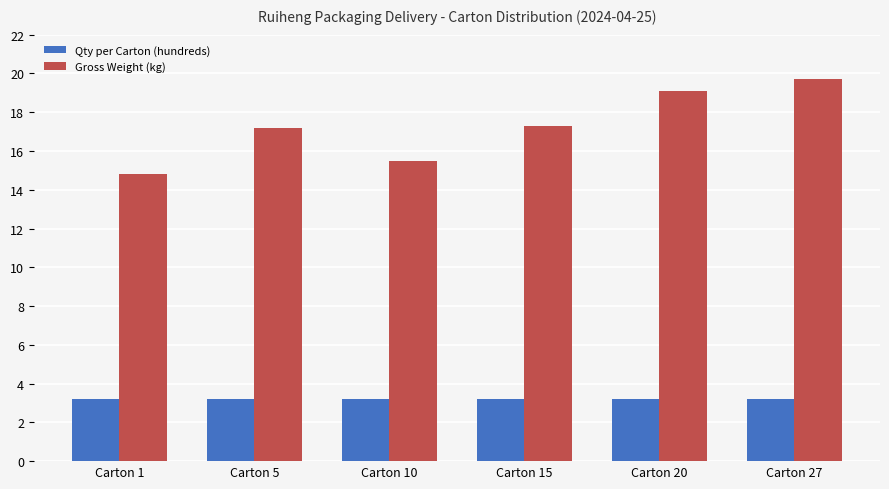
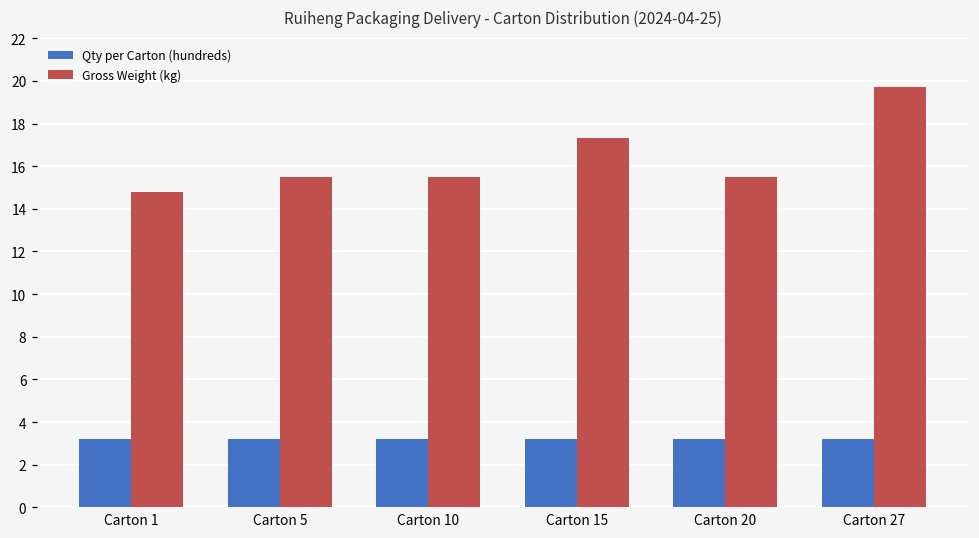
Gross Weight (kg), Carton 5: 17.2 -> 15.5
Gross Weight (kg), Carton 20: 19.1 -> 15.5
